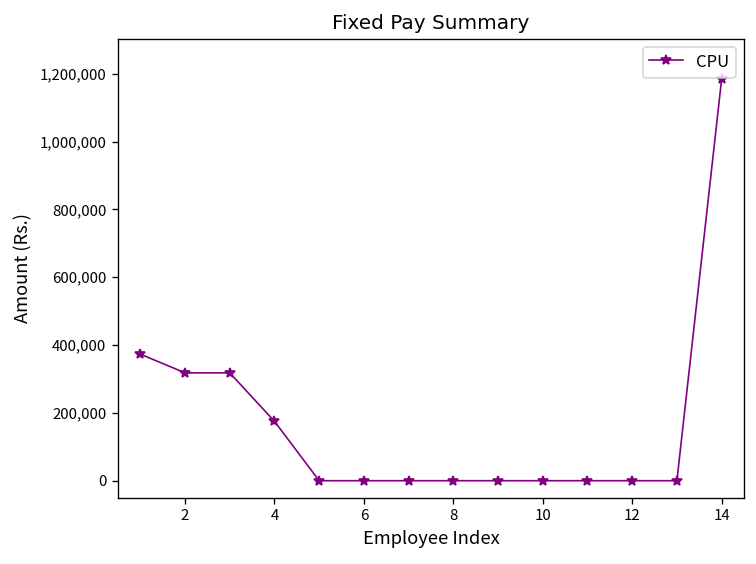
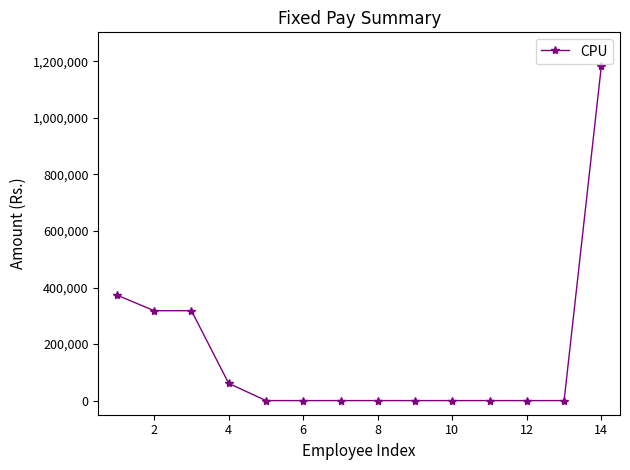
4: 180,000 -> 60,000
